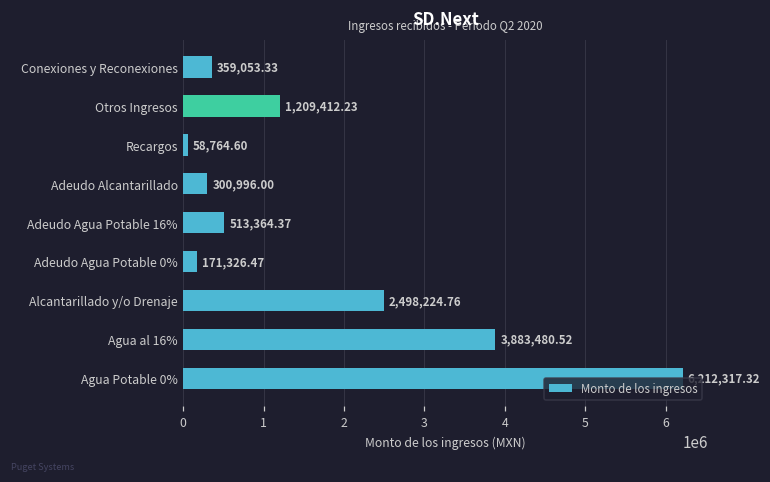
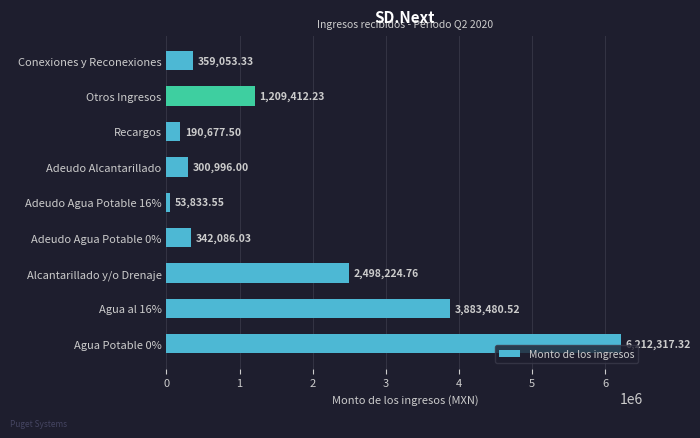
Recargos: 58,764.60 -> 190,677.50
Adeudo Agua Potable 16%: 513,364.37 -> 53,833.55
Adeudo Agua Potable 0%: 171,326.47 -> 342,086.03
